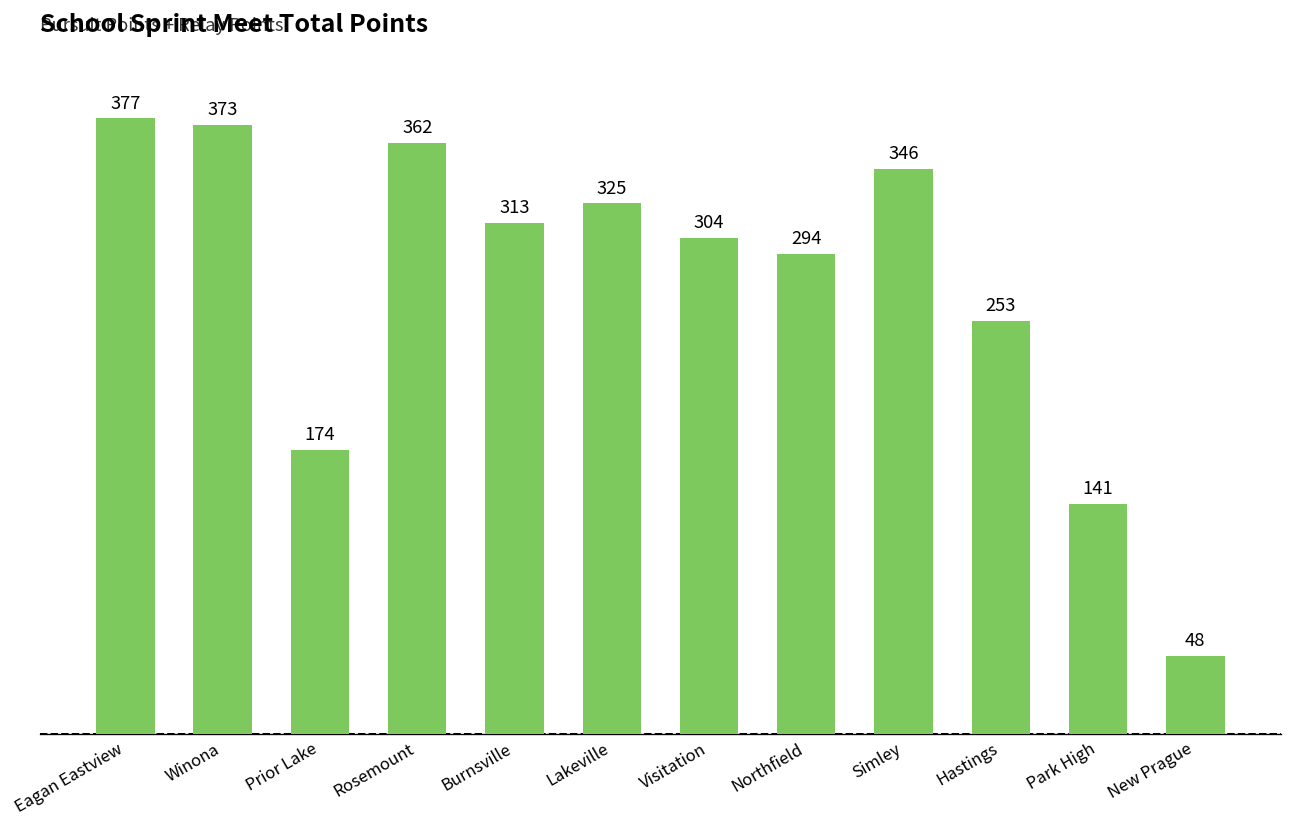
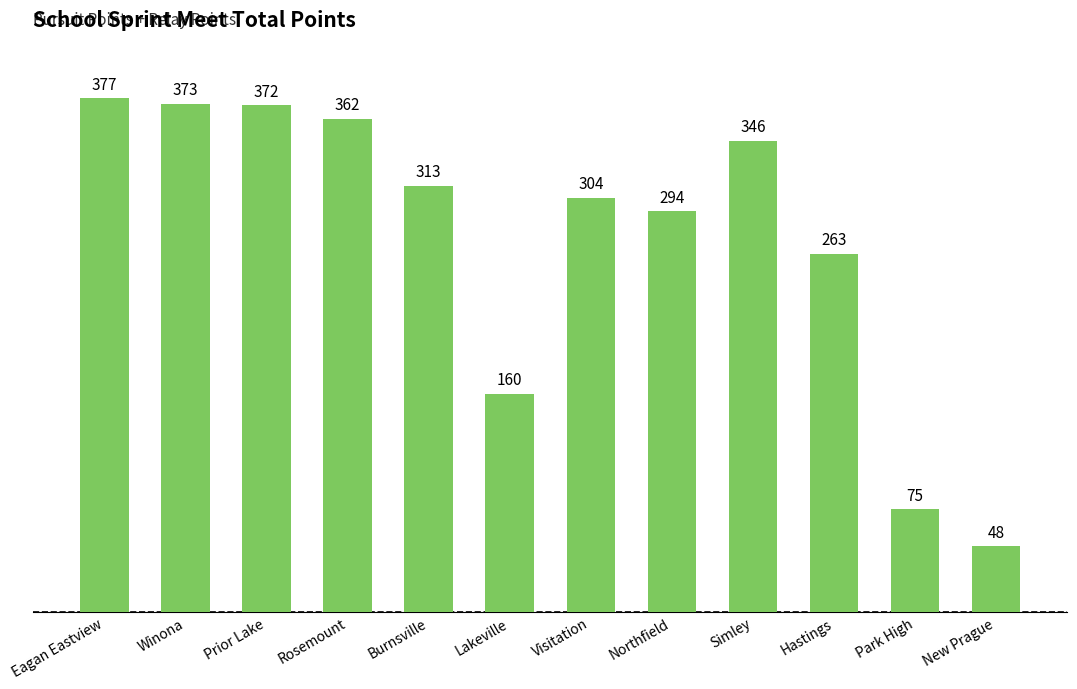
Prior Lake: 174 -> 372
Lakeville: 325 -> 160
Hastings: 253 -> 263
Park High: 141 -> 75
